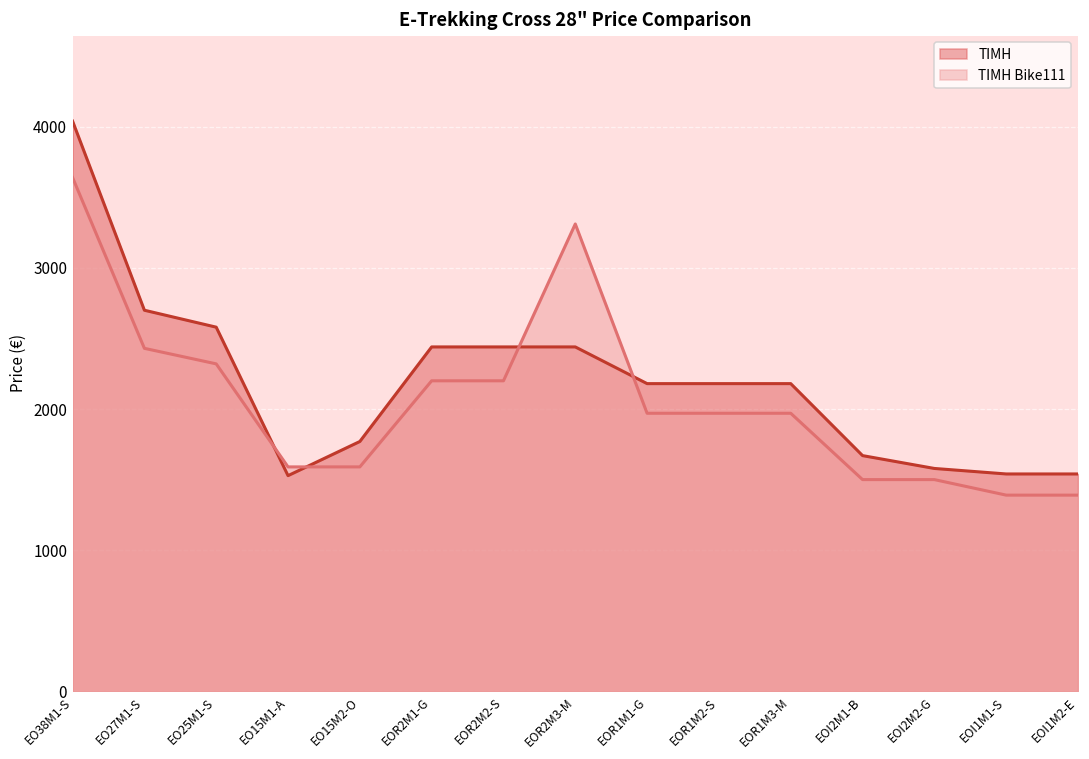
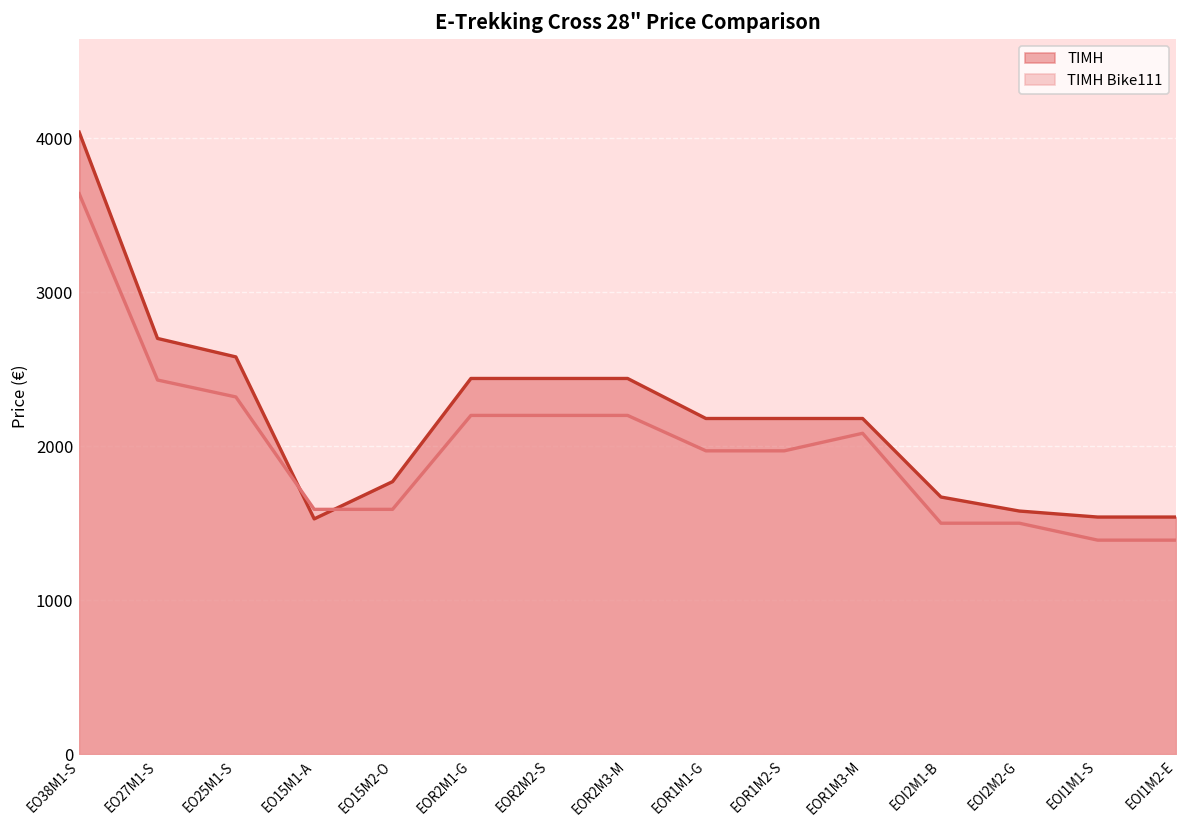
ΤΙΜΗ Bike111, EOR2M3-M: 3310 -> 2200
ΤΙΜΗ Bike111, EOR1M3-M: 1970 -> 2080
